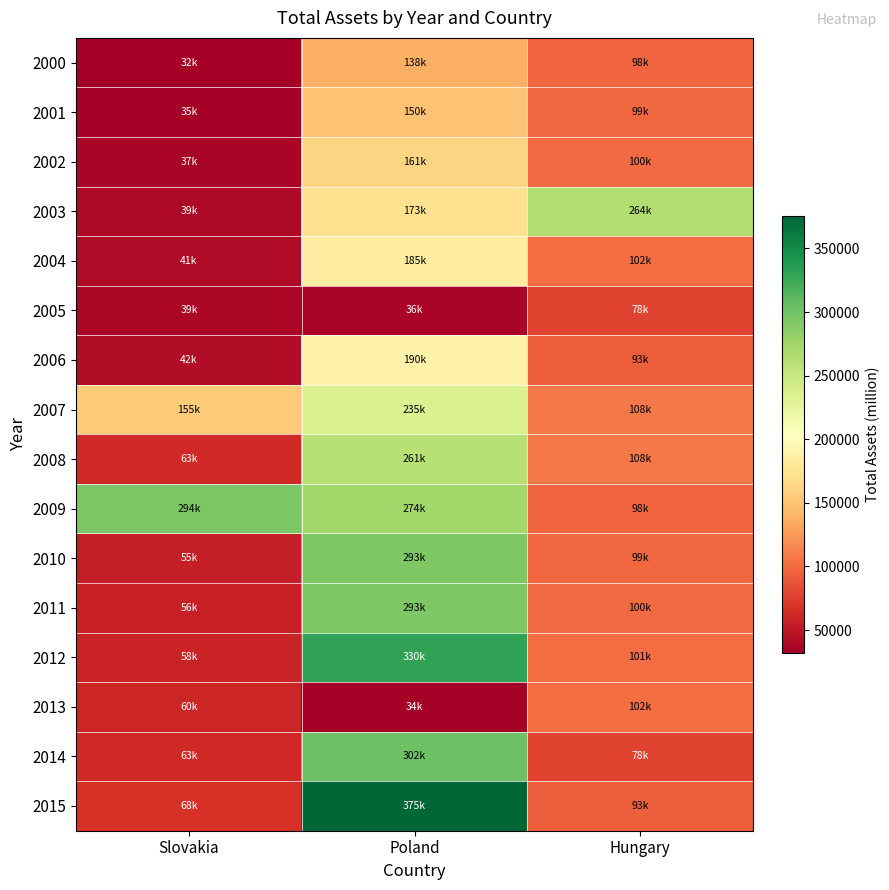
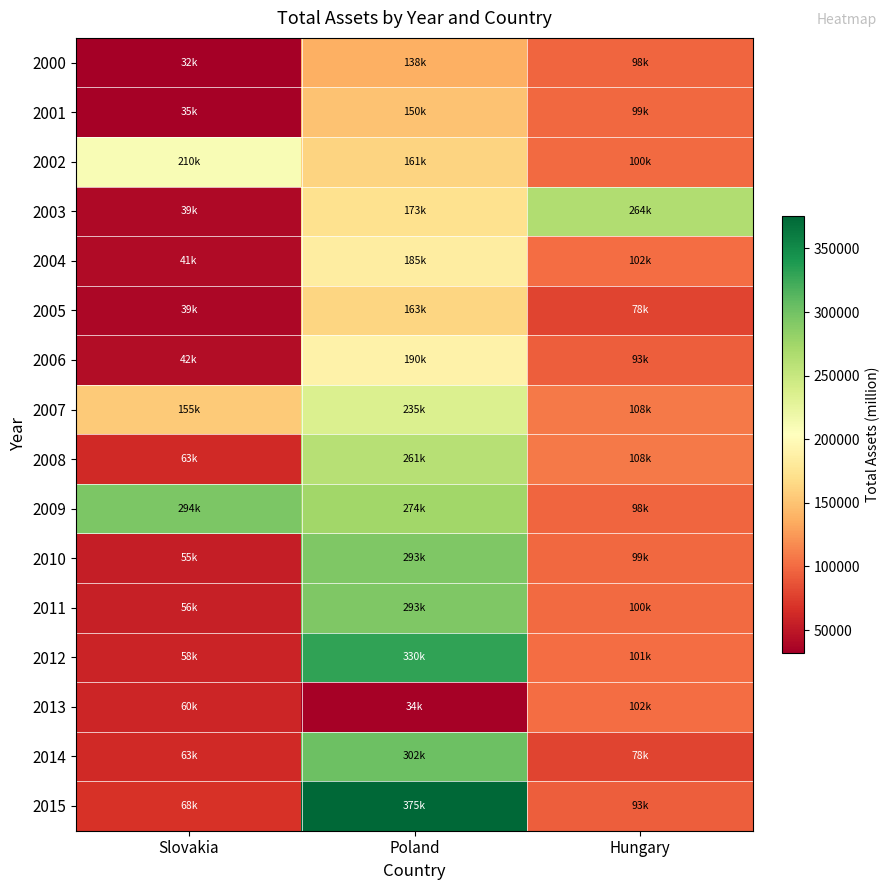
2002, Slovakia: 37k -> 210k
2005, Poland: 36k -> 163k
